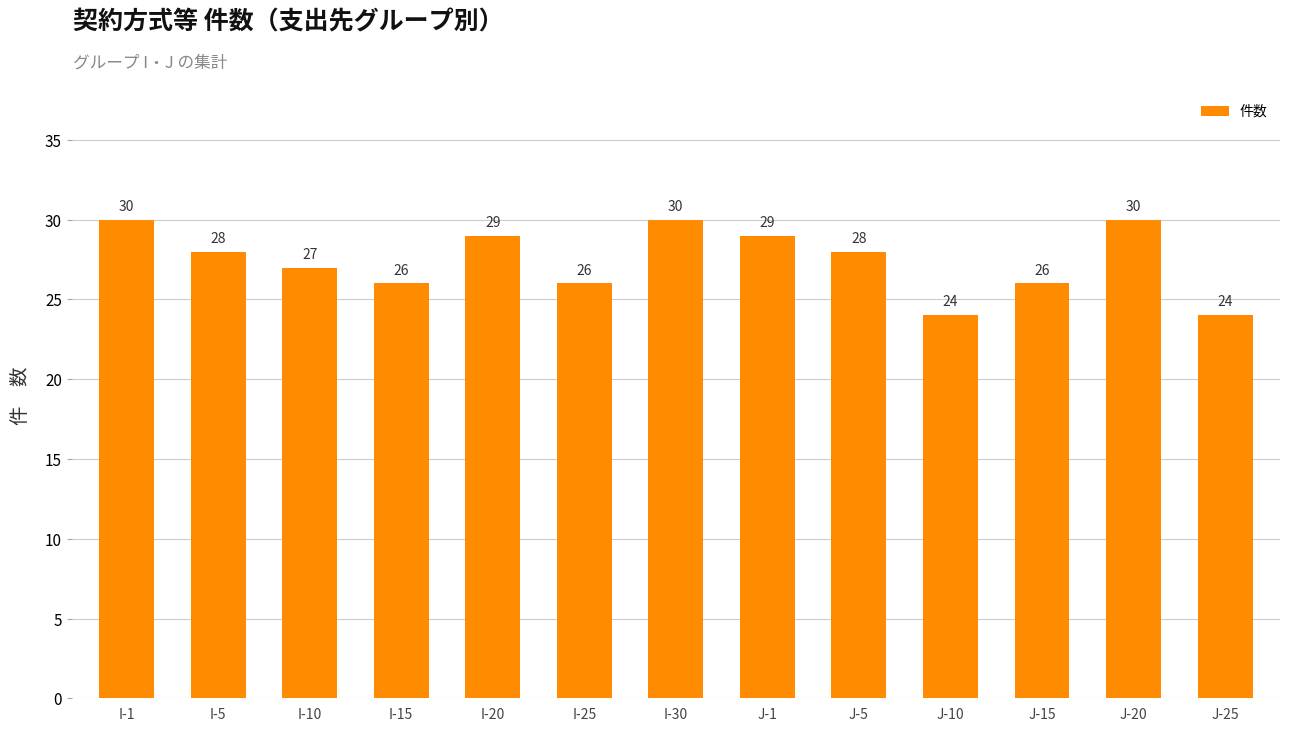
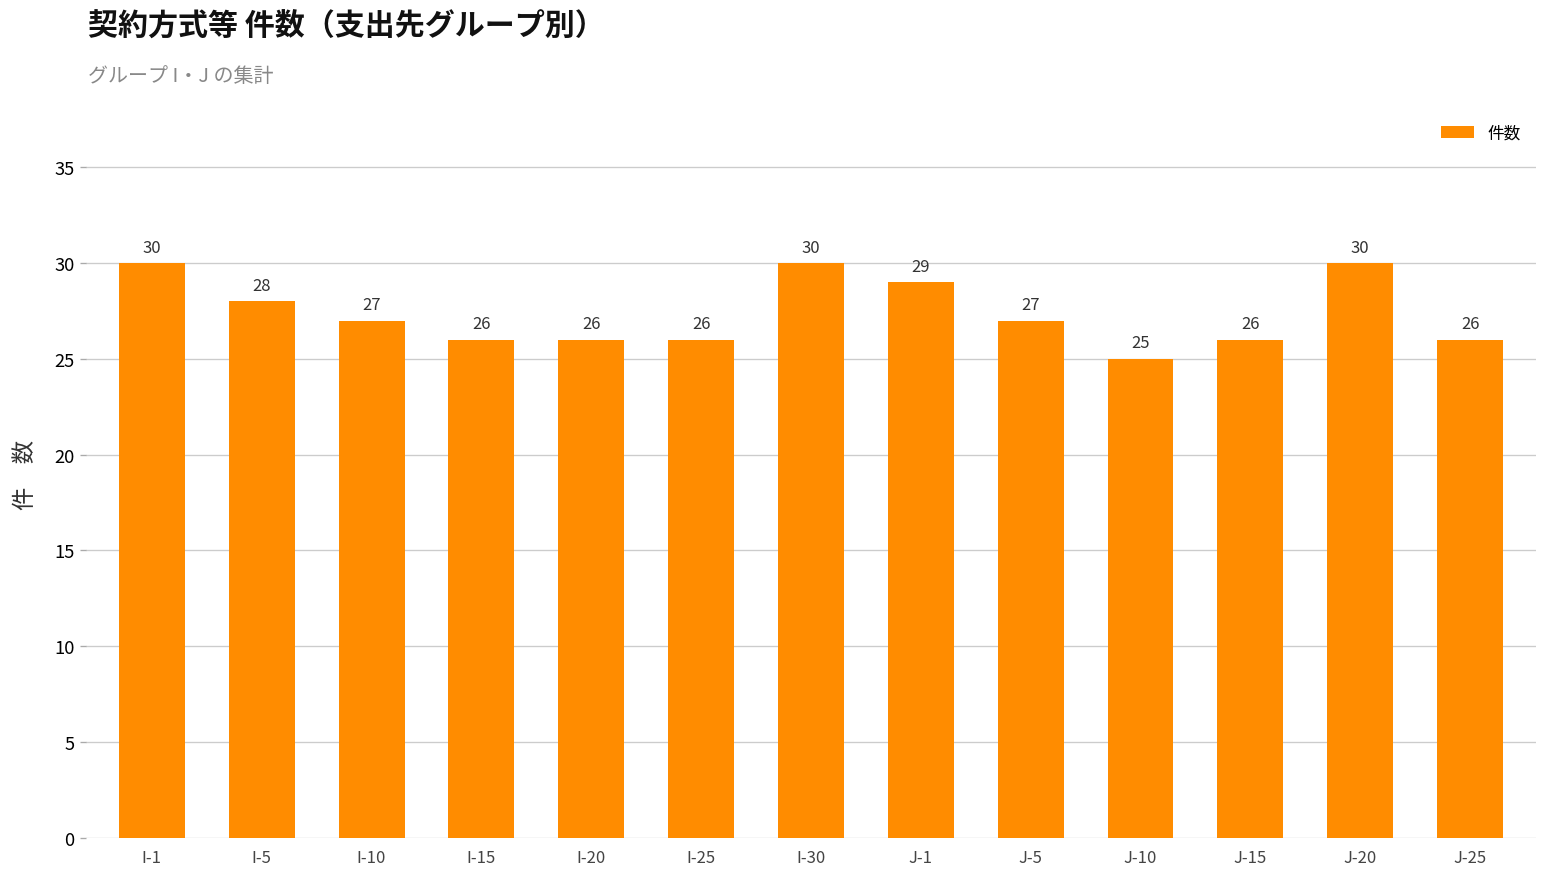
I-20: 29 -> 26
J-5: 28 -> 27
J-10: 24 -> 25
J-25: 24 -> 26
